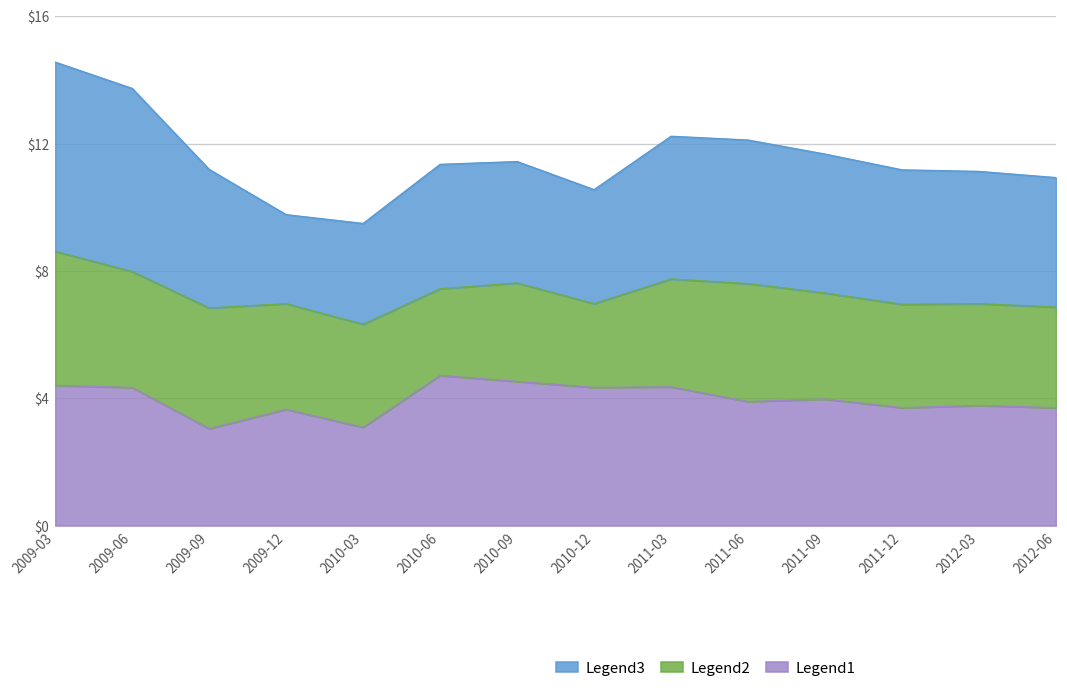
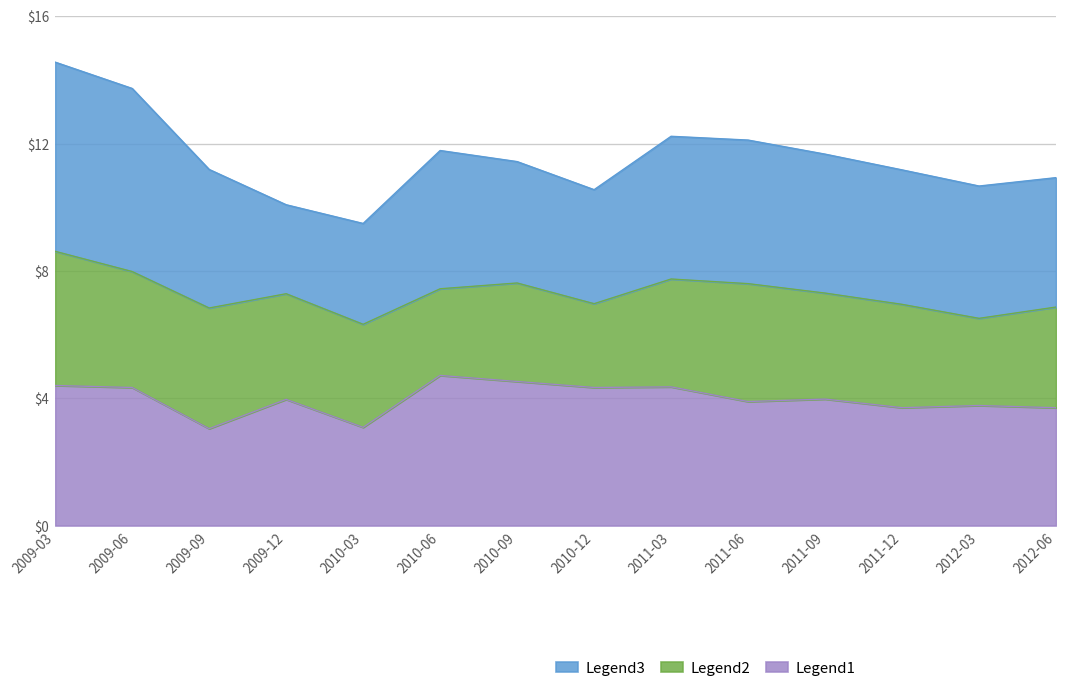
Legend1, 2009-12: $3.7 -> $4.0
Legend3, 2010-06: $3.9 -> $4.3
Legend2, 2012-03: $3.2 -> $2.7
